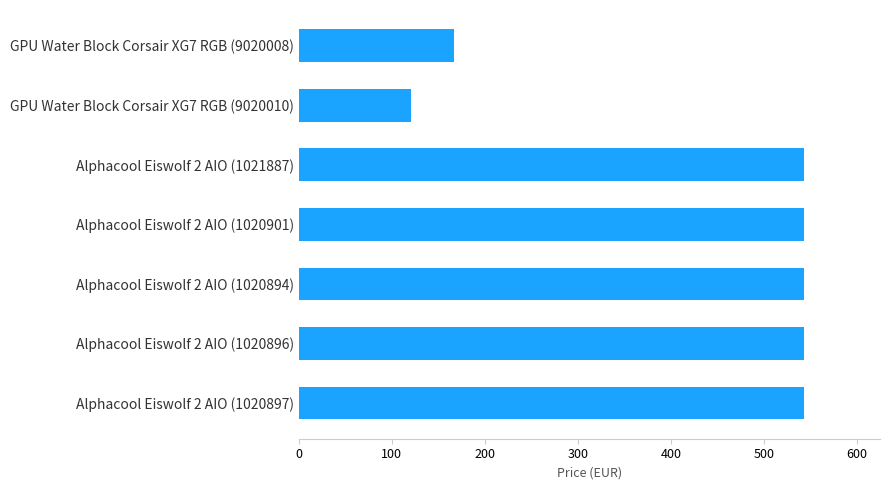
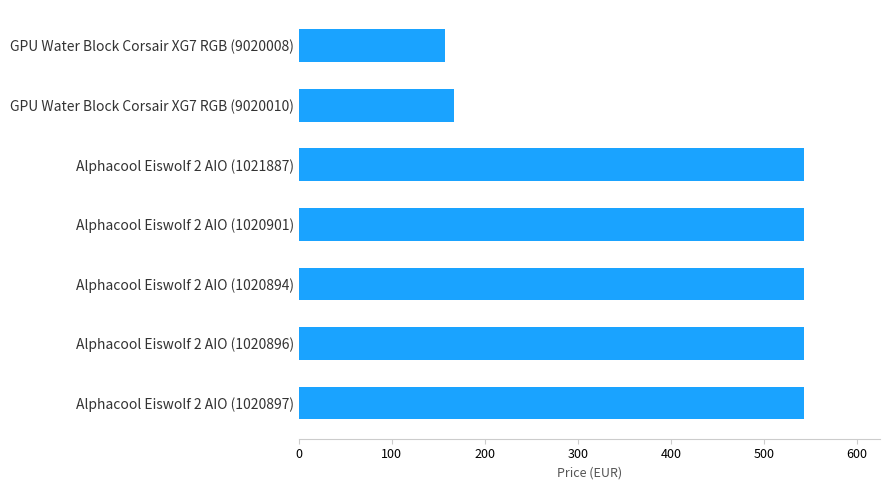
GPU Water Block Corsair XG7 RGB (9020008): 170 -> 160
GPU Water Block Corsair XG7 RGB (9020010): 120 -> 170
